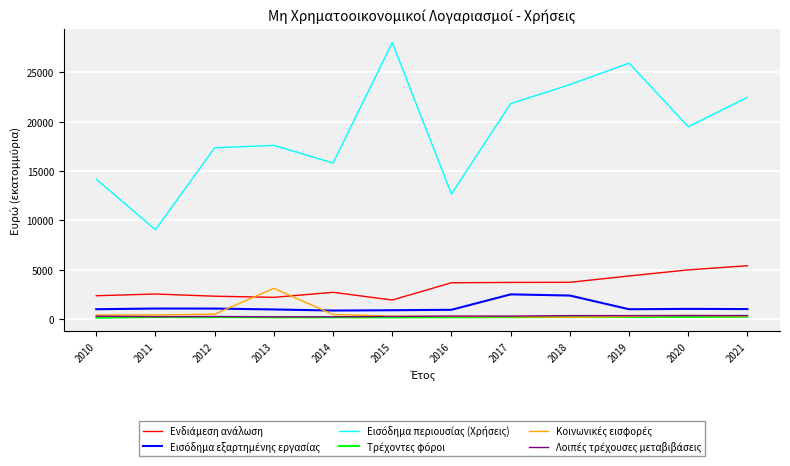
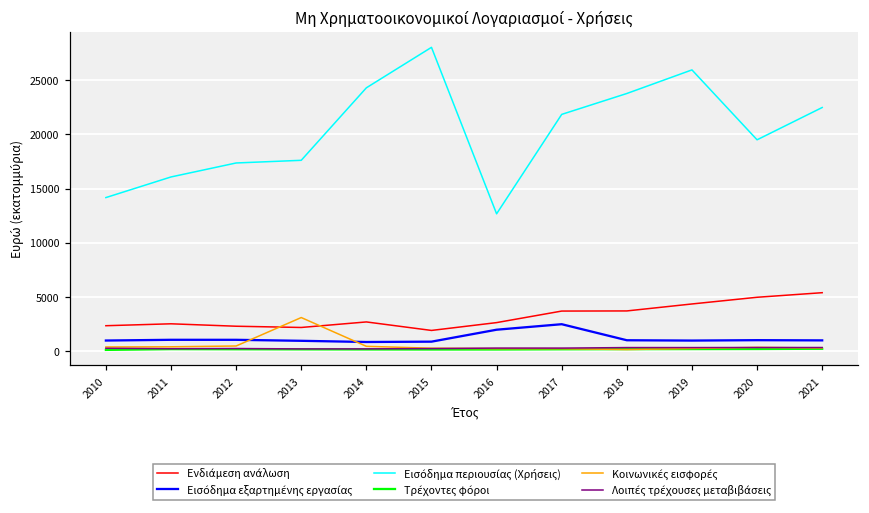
Εισόδημα περιουσίας (Χρήσεις), 2011: 9000 -> 16000
Εισόδημα περιουσίας (Χρήσεις), 2014: 16000 -> 24000
Ενδιάμεση ανάλωση, 2016: 4000 -> 3000
Εισόδημα εξαρτημένης εργασίας, 2016: 1000 -> 2000
Εισόδημα εξαρτημένης εργασίας, 2018: 2000 -> 1000
